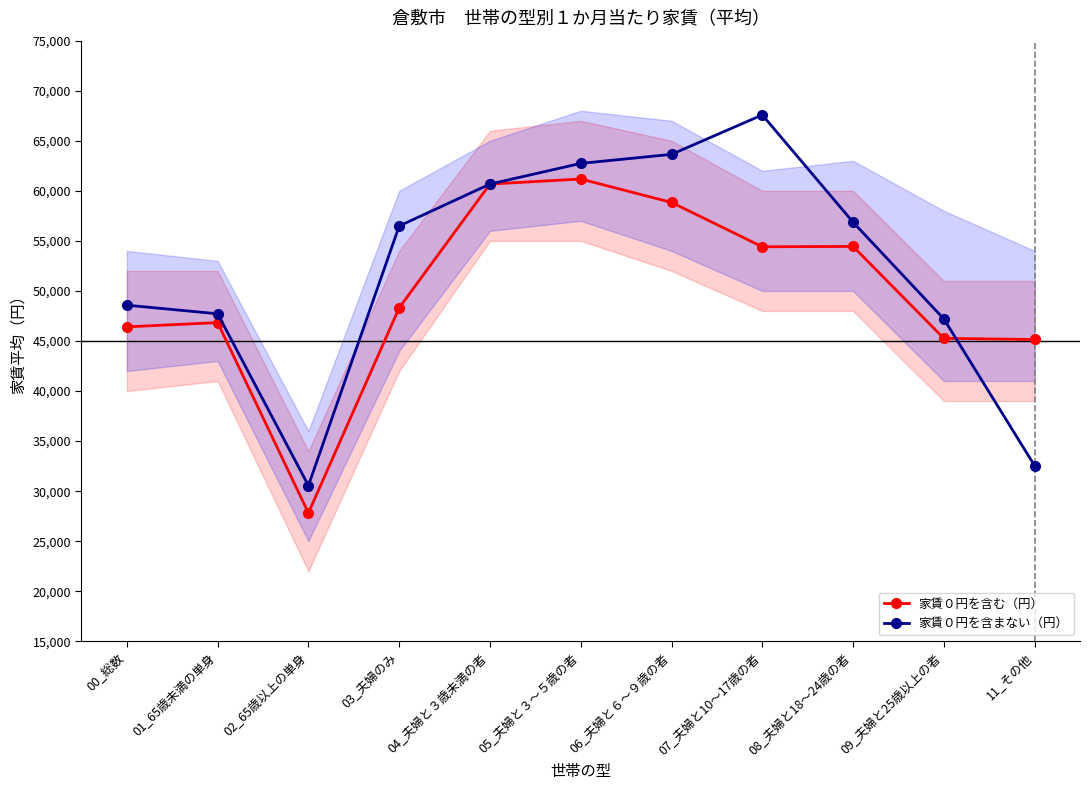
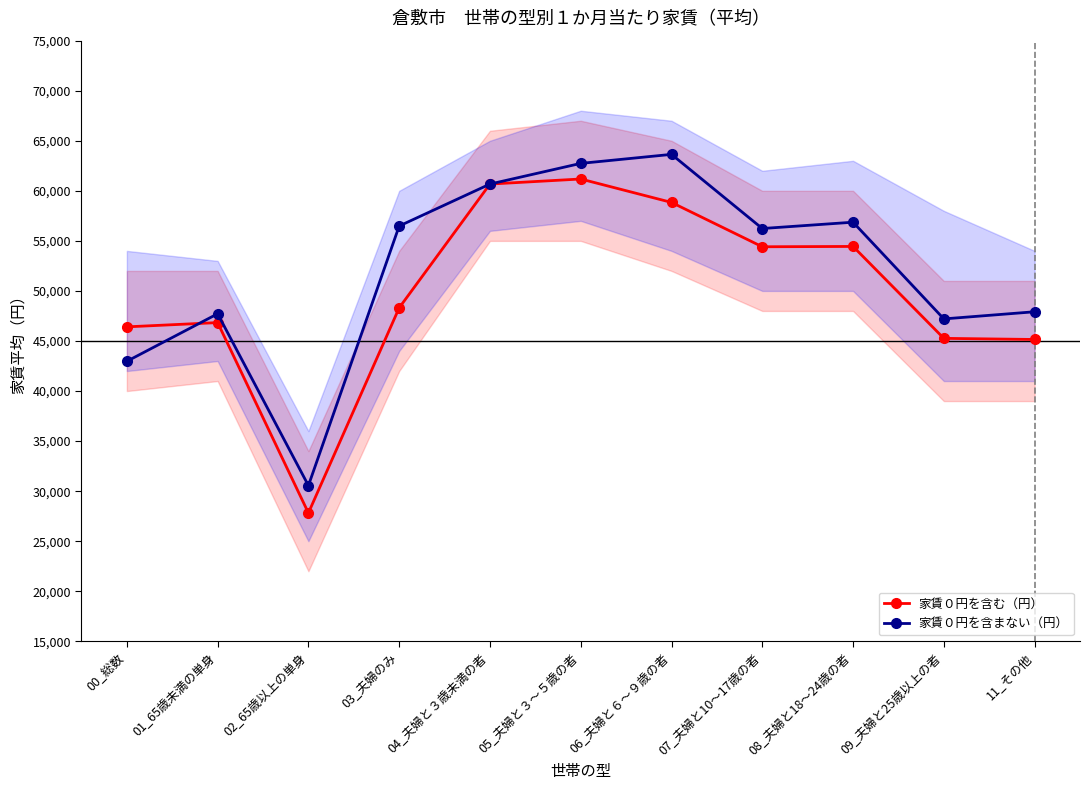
家賃０円を含まない（円）, 00_総数: 48,600 -> 43,000
家賃０円を含まない（円）, 07_夫婦と10～17歳の者: 67,600 -> 56,200
家賃０円を含まない（円）, 11_その他: 32,500 -> 47,900
